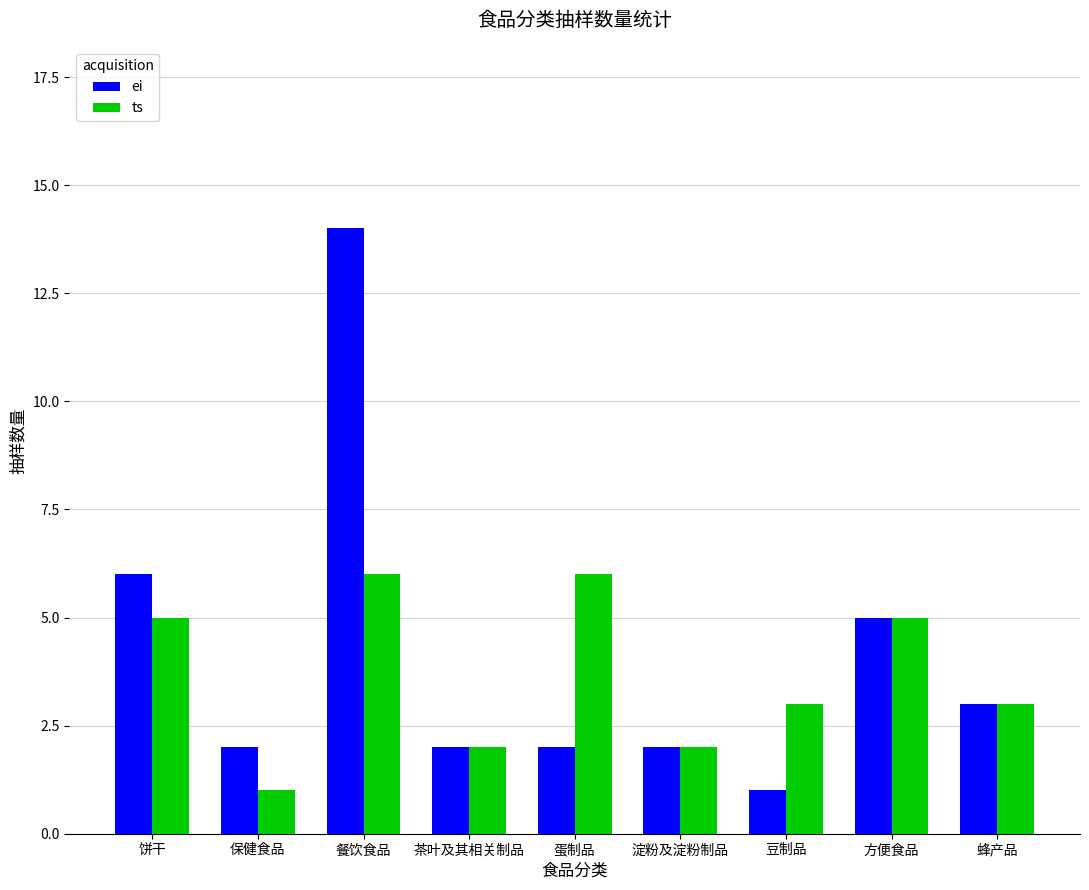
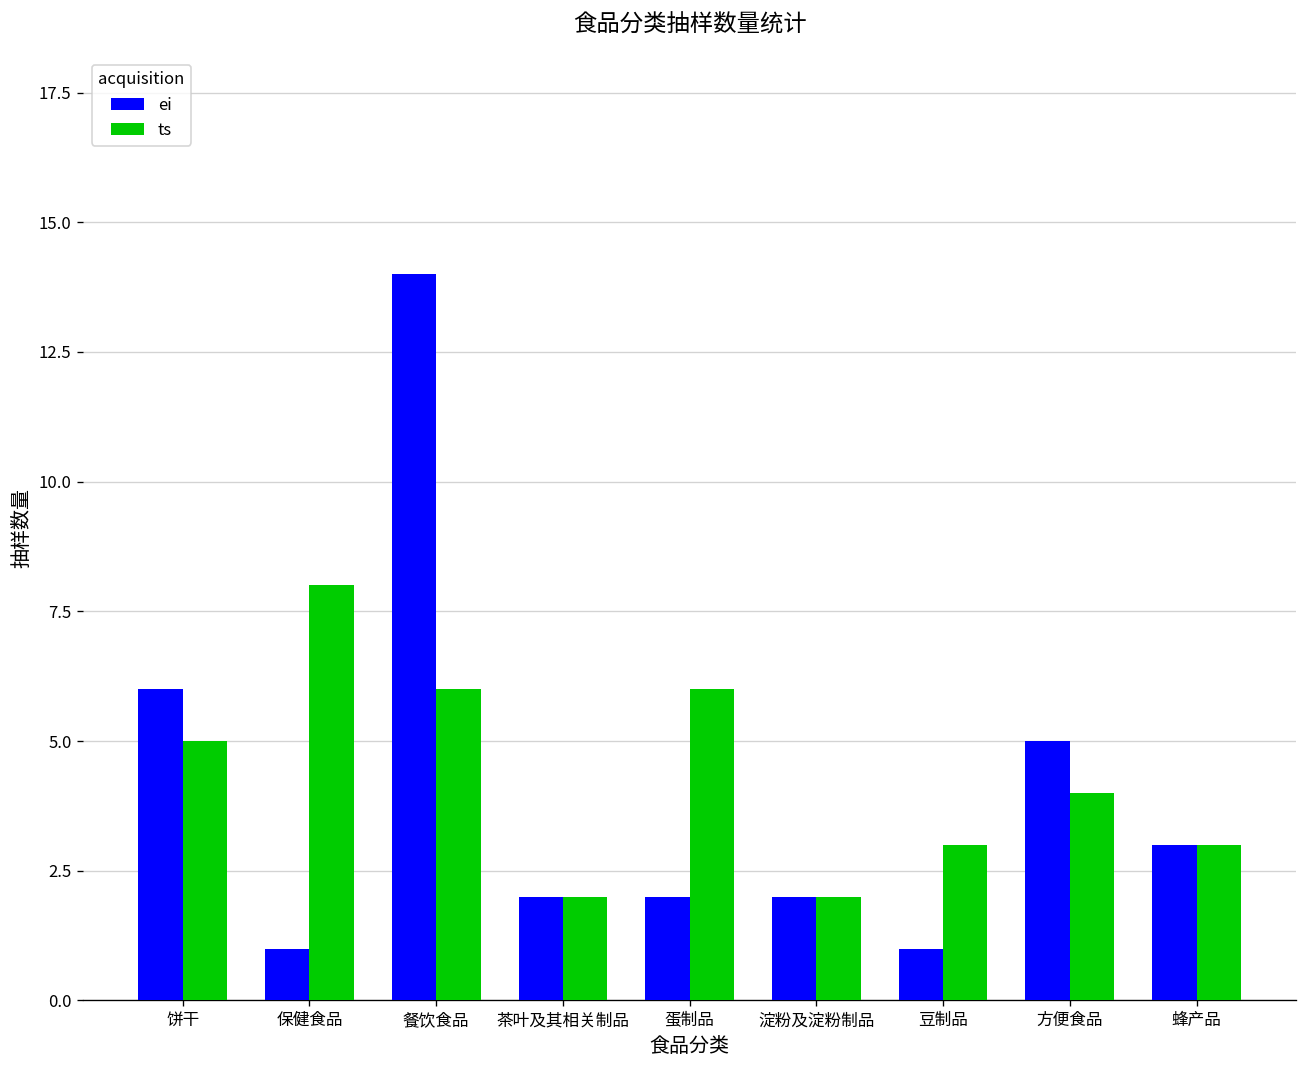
ei, 保健食品: 2 -> 1
ts, 保健食品: 1 -> 8
ts, 方便食品: 5 -> 4
